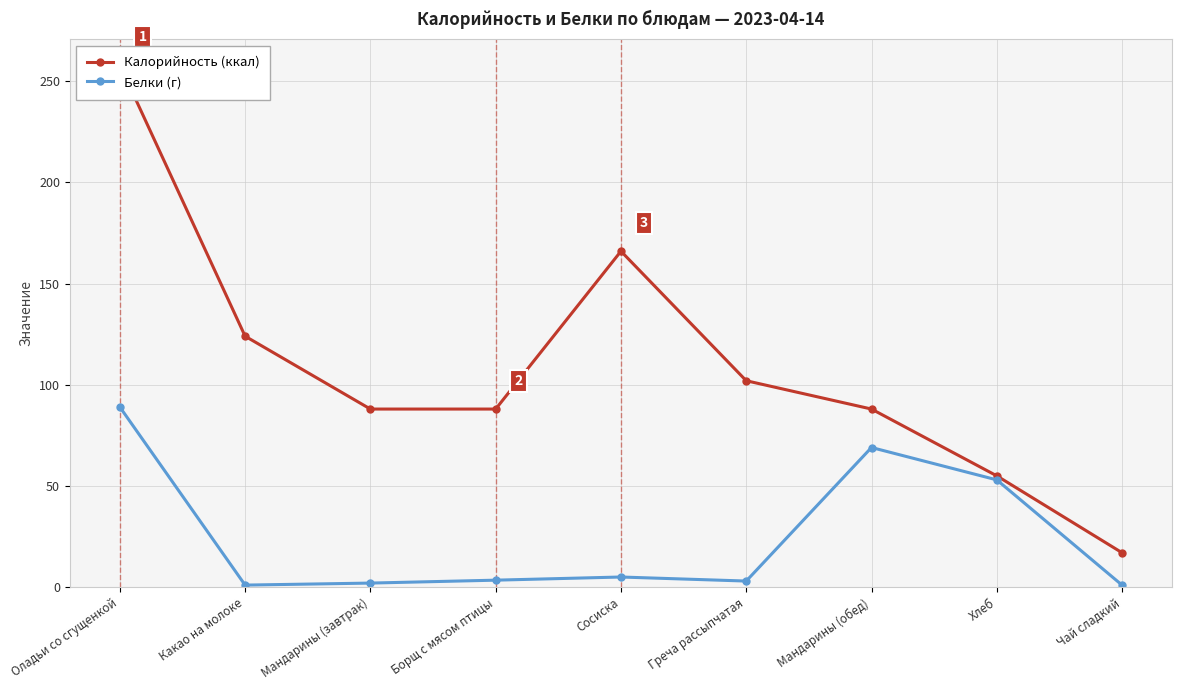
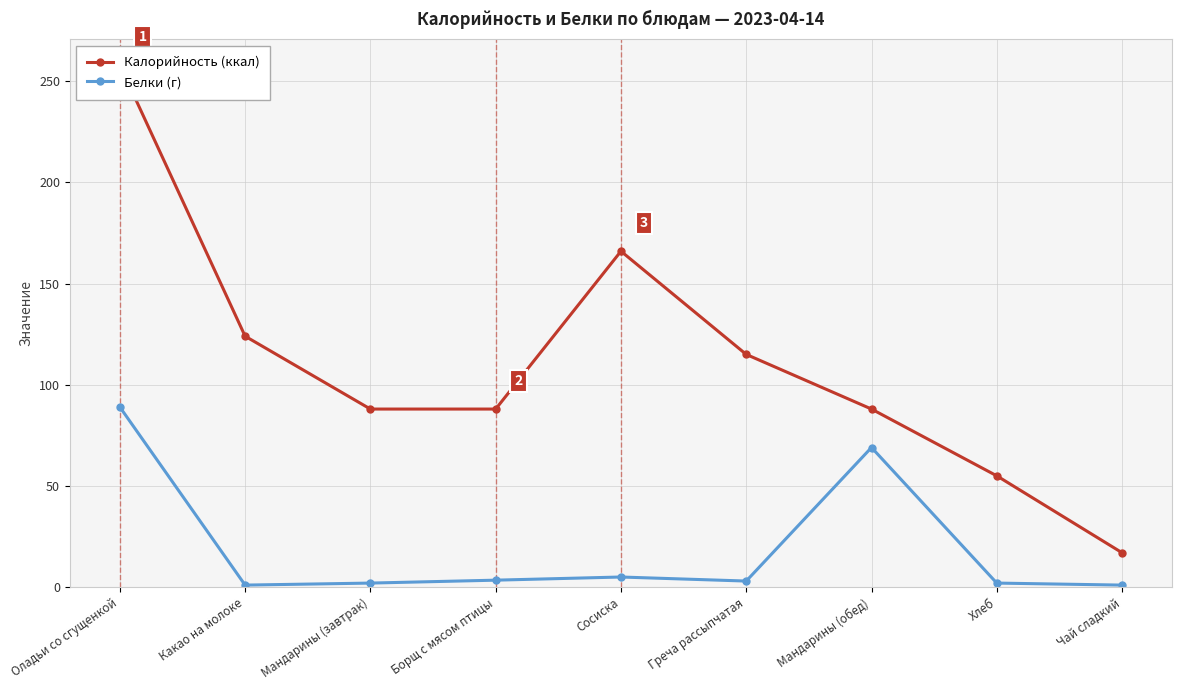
Калорийность (ккал), Греча рассыпчатая: 102 -> 115
Белки (г), Хлеб: 53 -> 2
